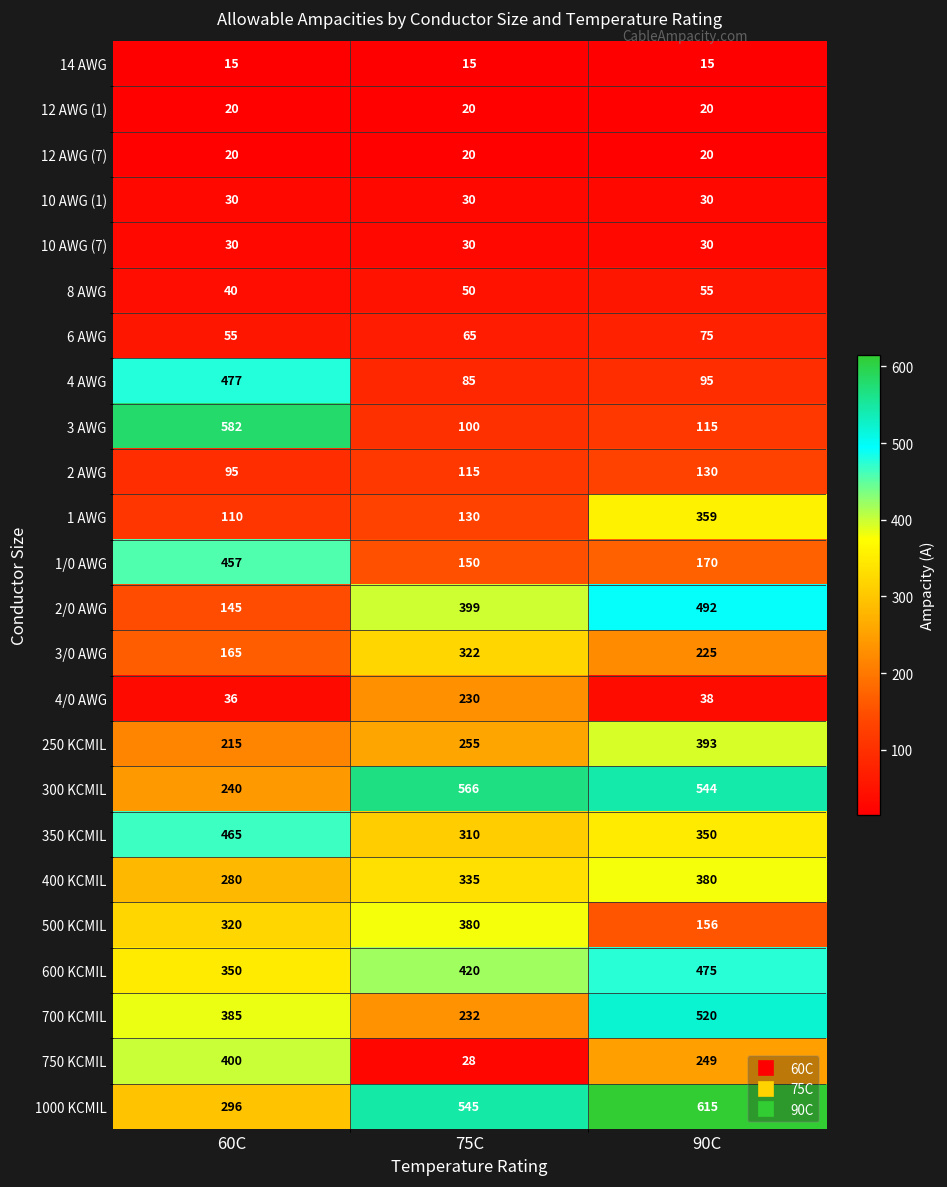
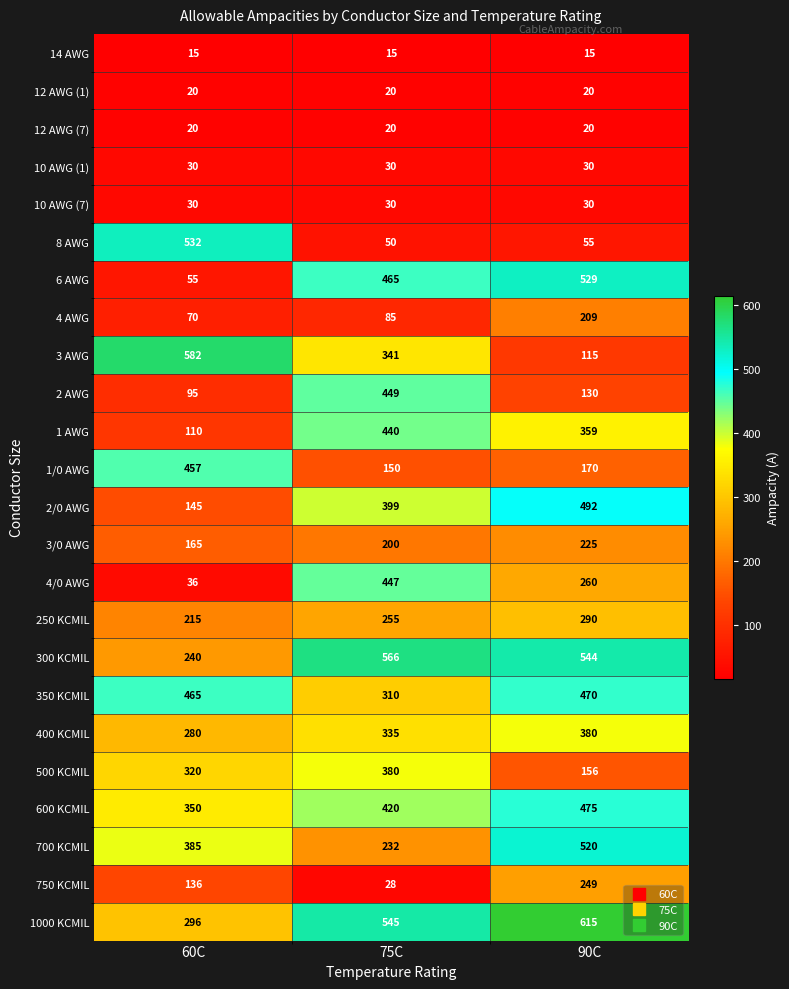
8 AWG, 60C: 40 -> 532
6 AWG, 75C: 65 -> 465
6 AWG, 90C: 75 -> 529
4 AWG, 60C: 477 -> 70
4 AWG, 90C: 95 -> 209
3 AWG, 75C: 100 -> 341
2 AWG, 75C: 115 -> 449
1 AWG, 75C: 130 -> 440
3/0 AWG, 75C: 322 -> 200
4/0 AWG, 75C: 230 -> 447
4/0 AWG, 90C: 38 -> 260
250 KCMIL, 90C: 393 -> 290
350 KCMIL, 90C: 350 -> 470
750 KCMIL, 60C: 400 -> 136
